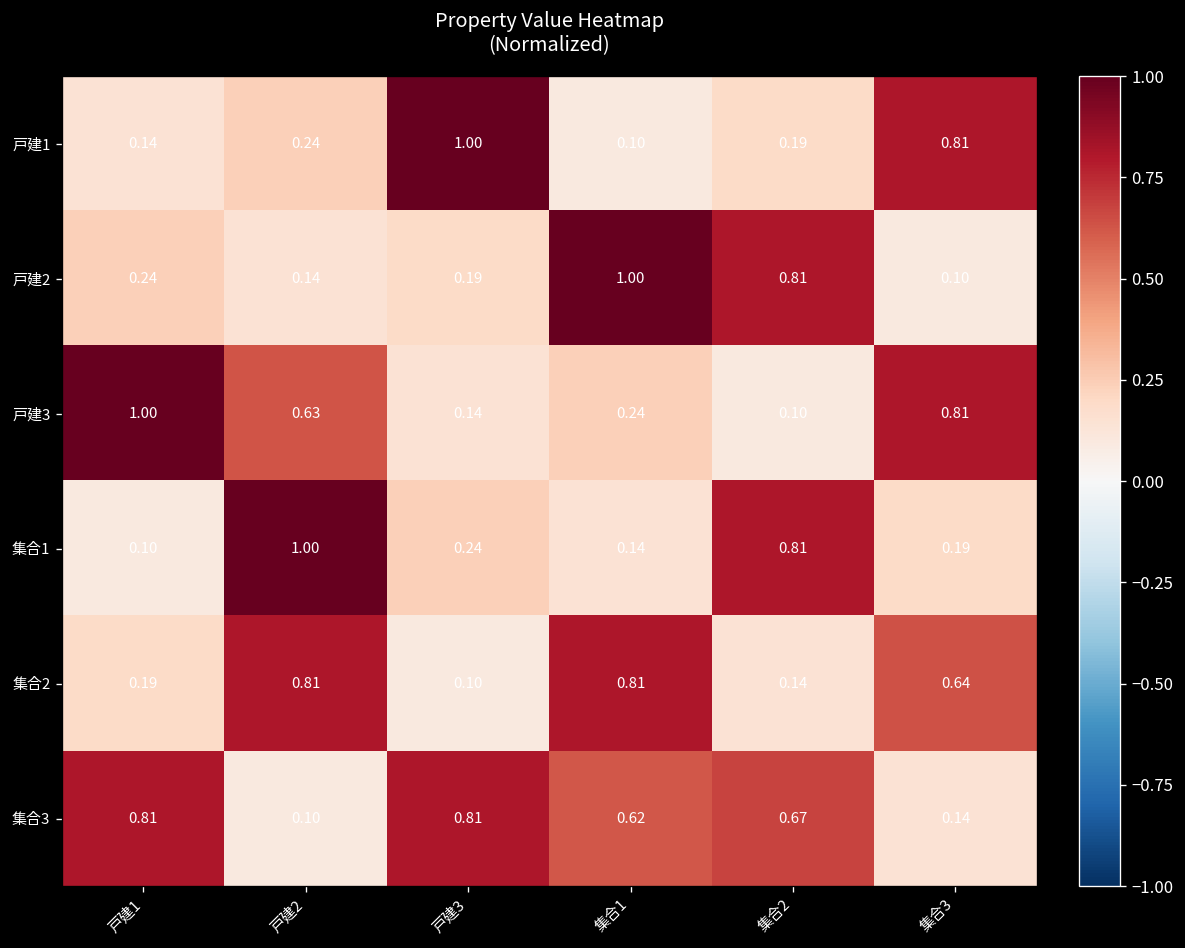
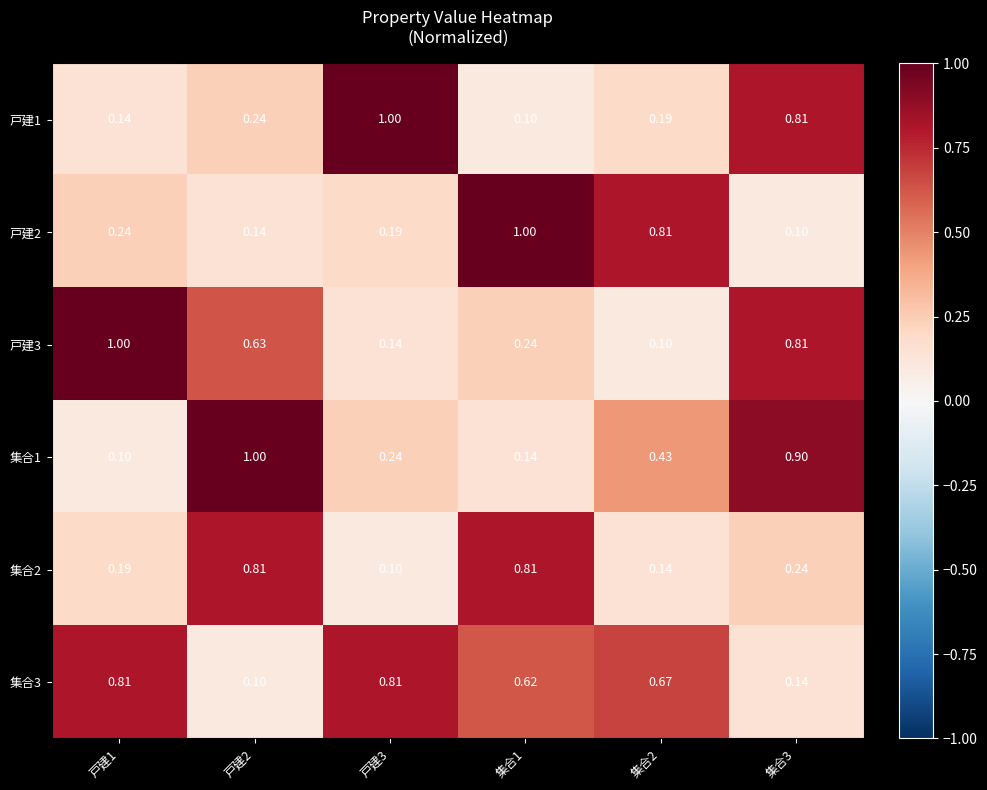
集合1, 集合2: 0.81 -> 0.43
集合1, 集合3: 0.19 -> 0.90
集合2, 集合3: 0.64 -> 0.24
